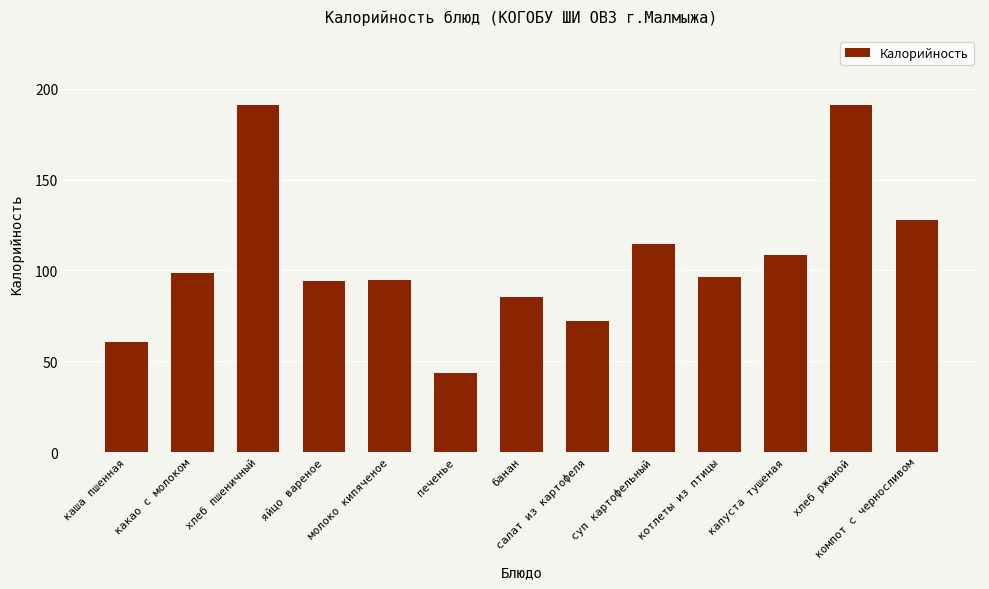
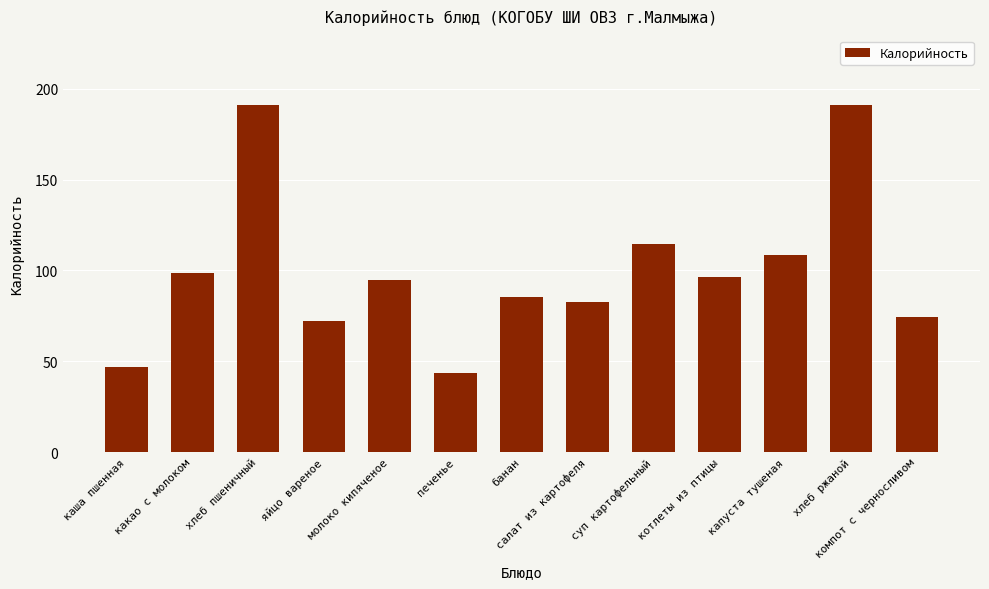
каша пшенная: 61 -> 47
яйцо вареное: 94 -> 72
салат из картофеля: 72 -> 83
компот с черносливом: 128 -> 74
